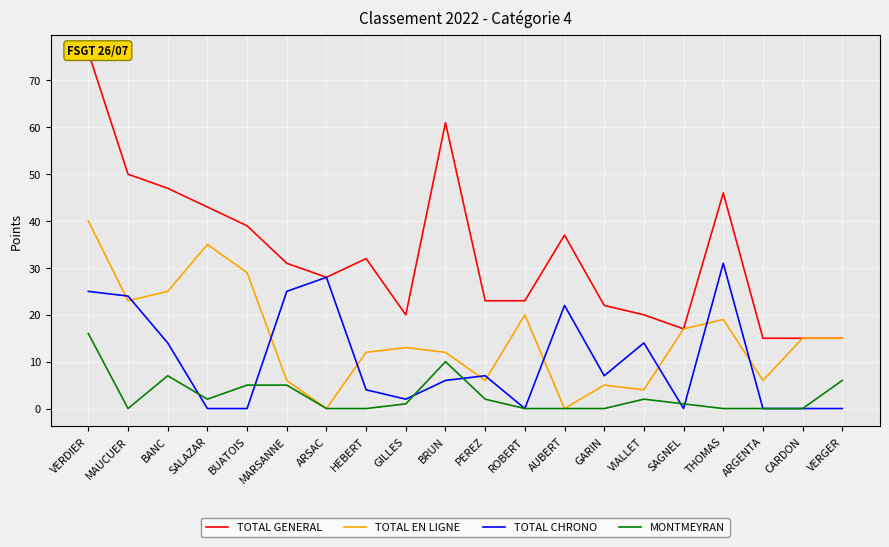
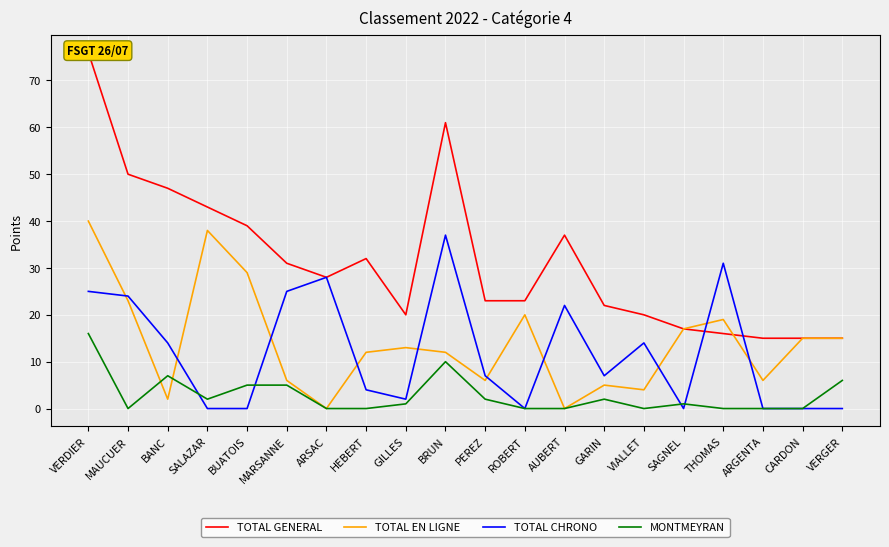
TOTAL EN LIGNE, BANC: 25 -> 2
TOTAL EN LIGNE, SALAZAR: 35 -> 38
TOTAL CHRONO, BRUN: 6 -> 37
MONTMEYRAN, GARIN: 0 -> 2
MONTMEYRAN, VIALLET: 2 -> 0
TOTAL GENERAL, THOMAS: 46 -> 16
